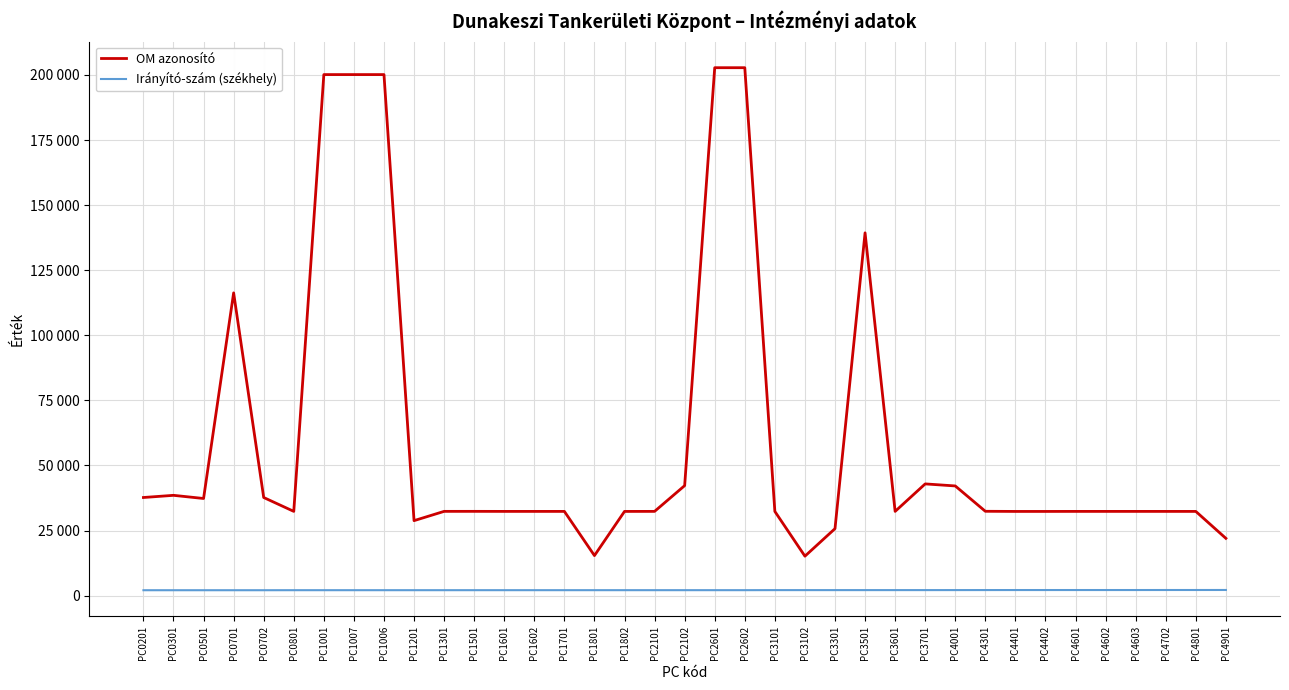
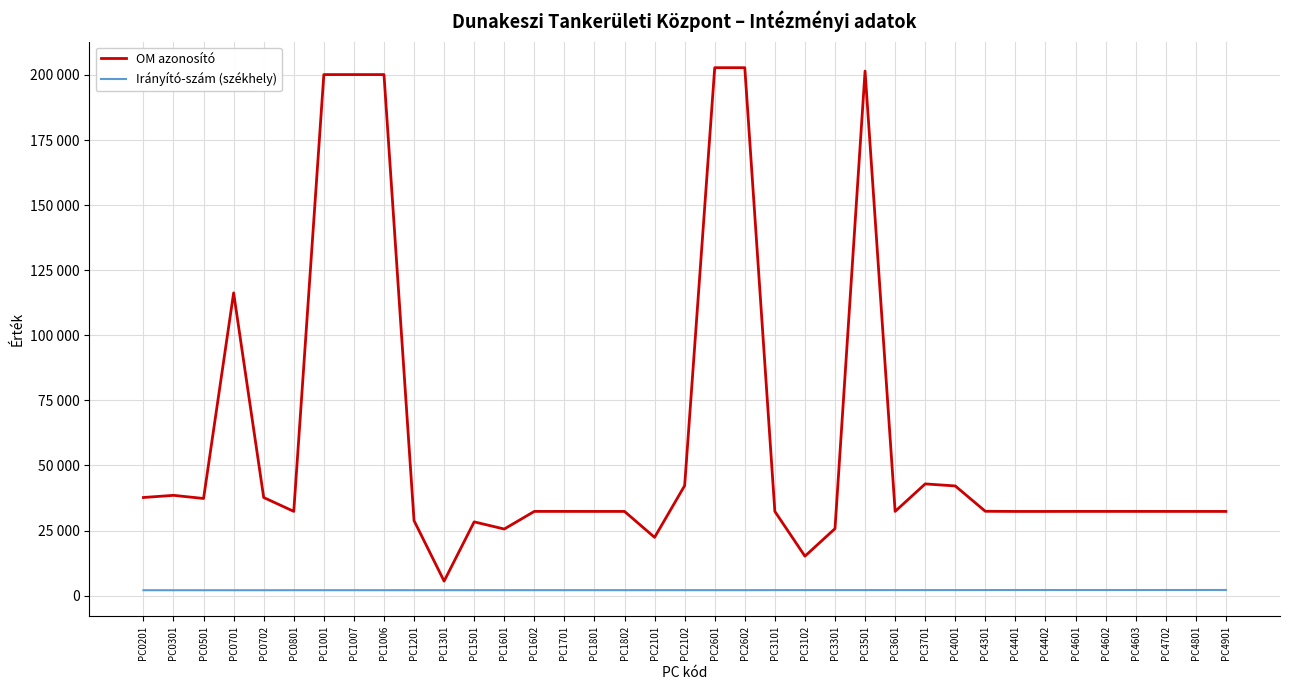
OM azonosító, PC1301: 32000 -> 6000
OM azonosító, PC1501: 32000 -> 28000
OM azonosító, PC1601: 32000 -> 26000
OM azonosító, PC1801: 15000 -> 32000
OM azonosító, PC2101: 32000 -> 22000
OM azonosító, PC3501: 139000 -> 201000
OM azonosító, PC4901: 22000 -> 32000
